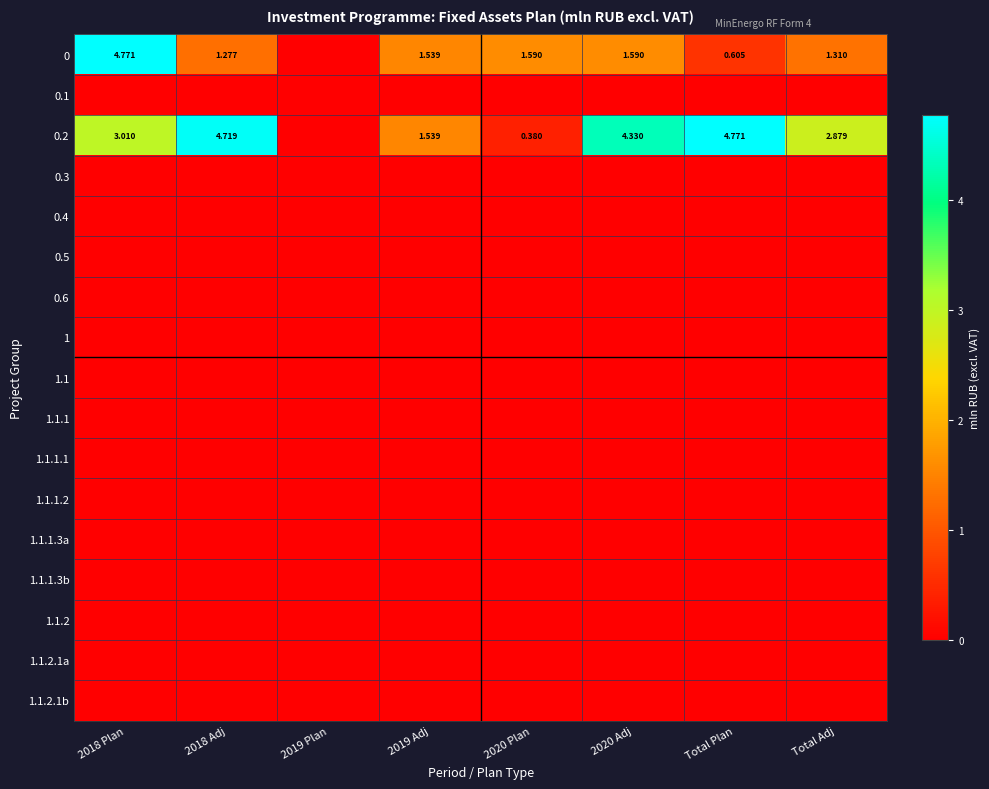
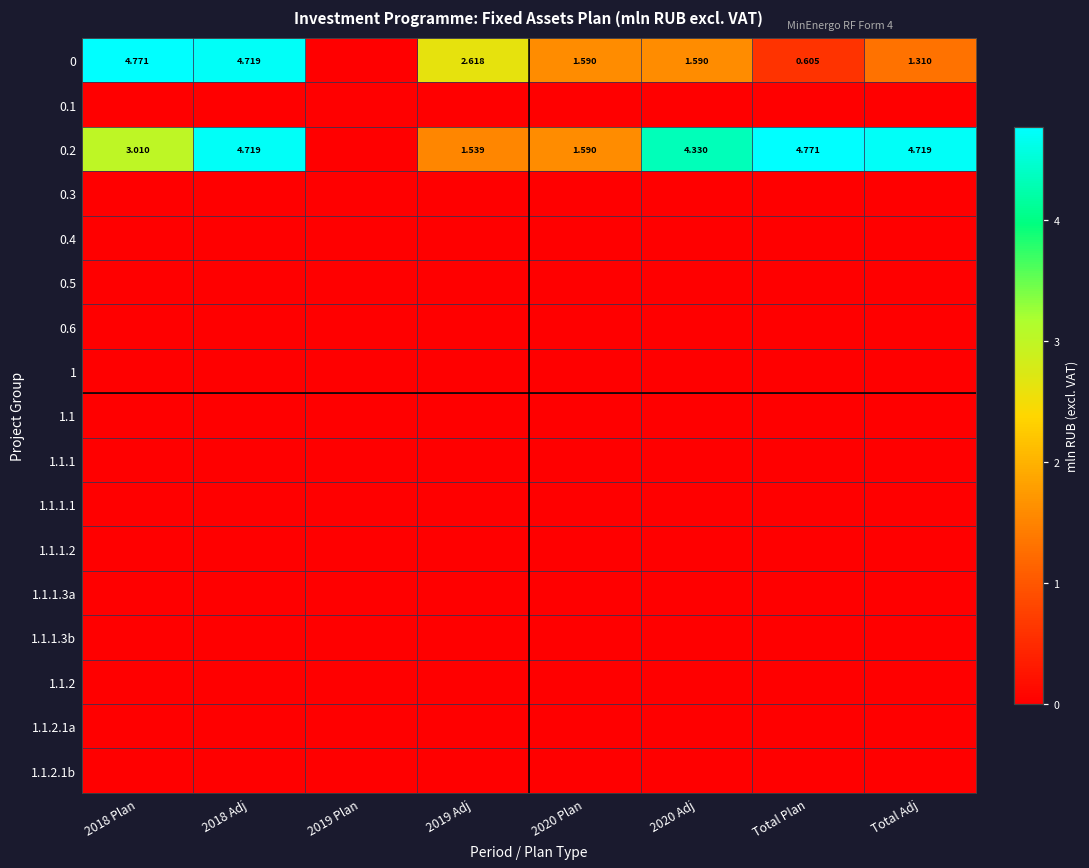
0, 2018 Adj: 1.277 -> 4.719
0, 2019 Adj: 1.539 -> 2.618
0.2, 2020 Plan: 0.380 -> 1.590
0.2, Total Adj: 2.879 -> 4.719
